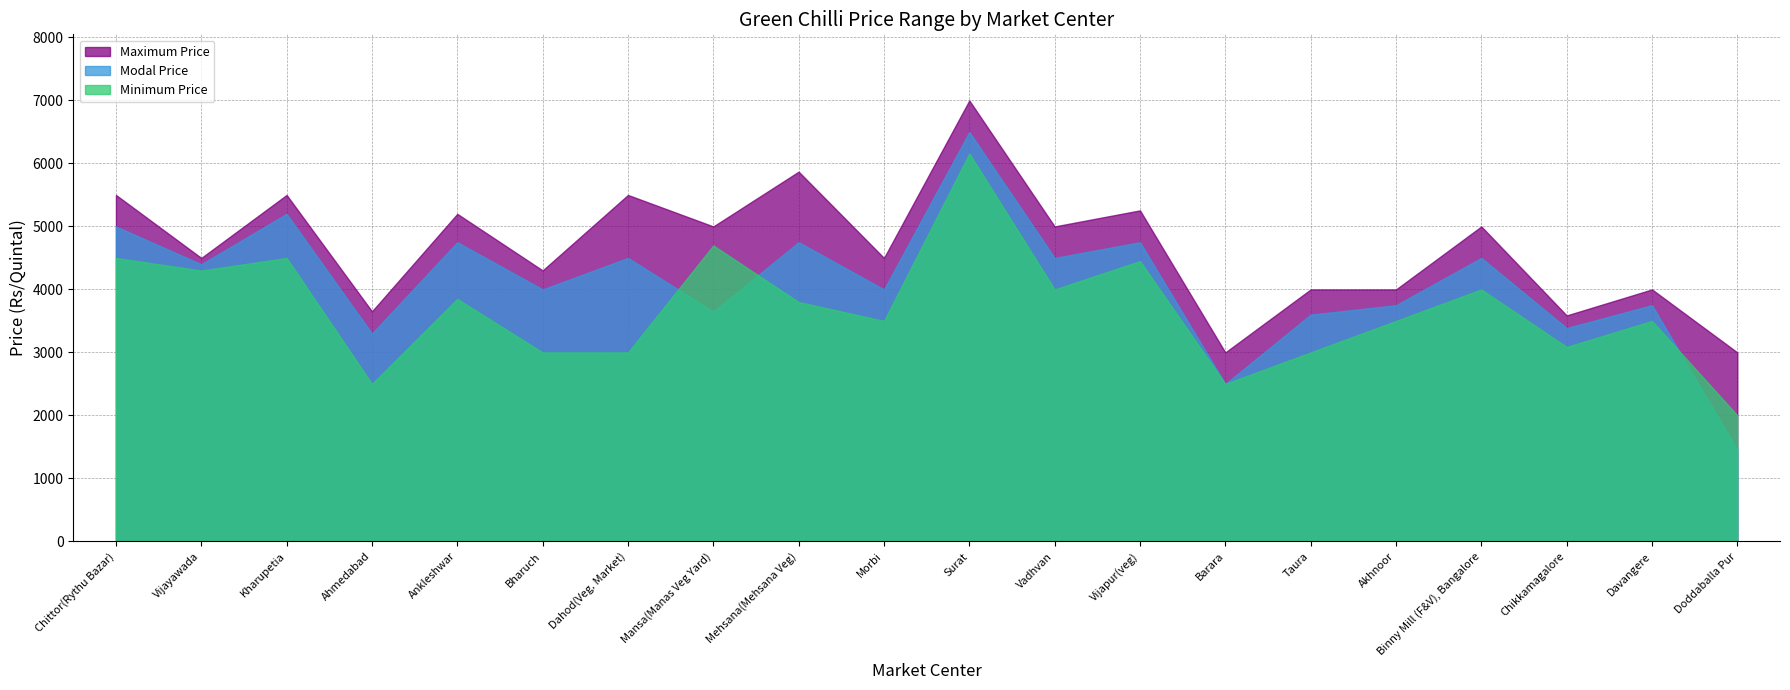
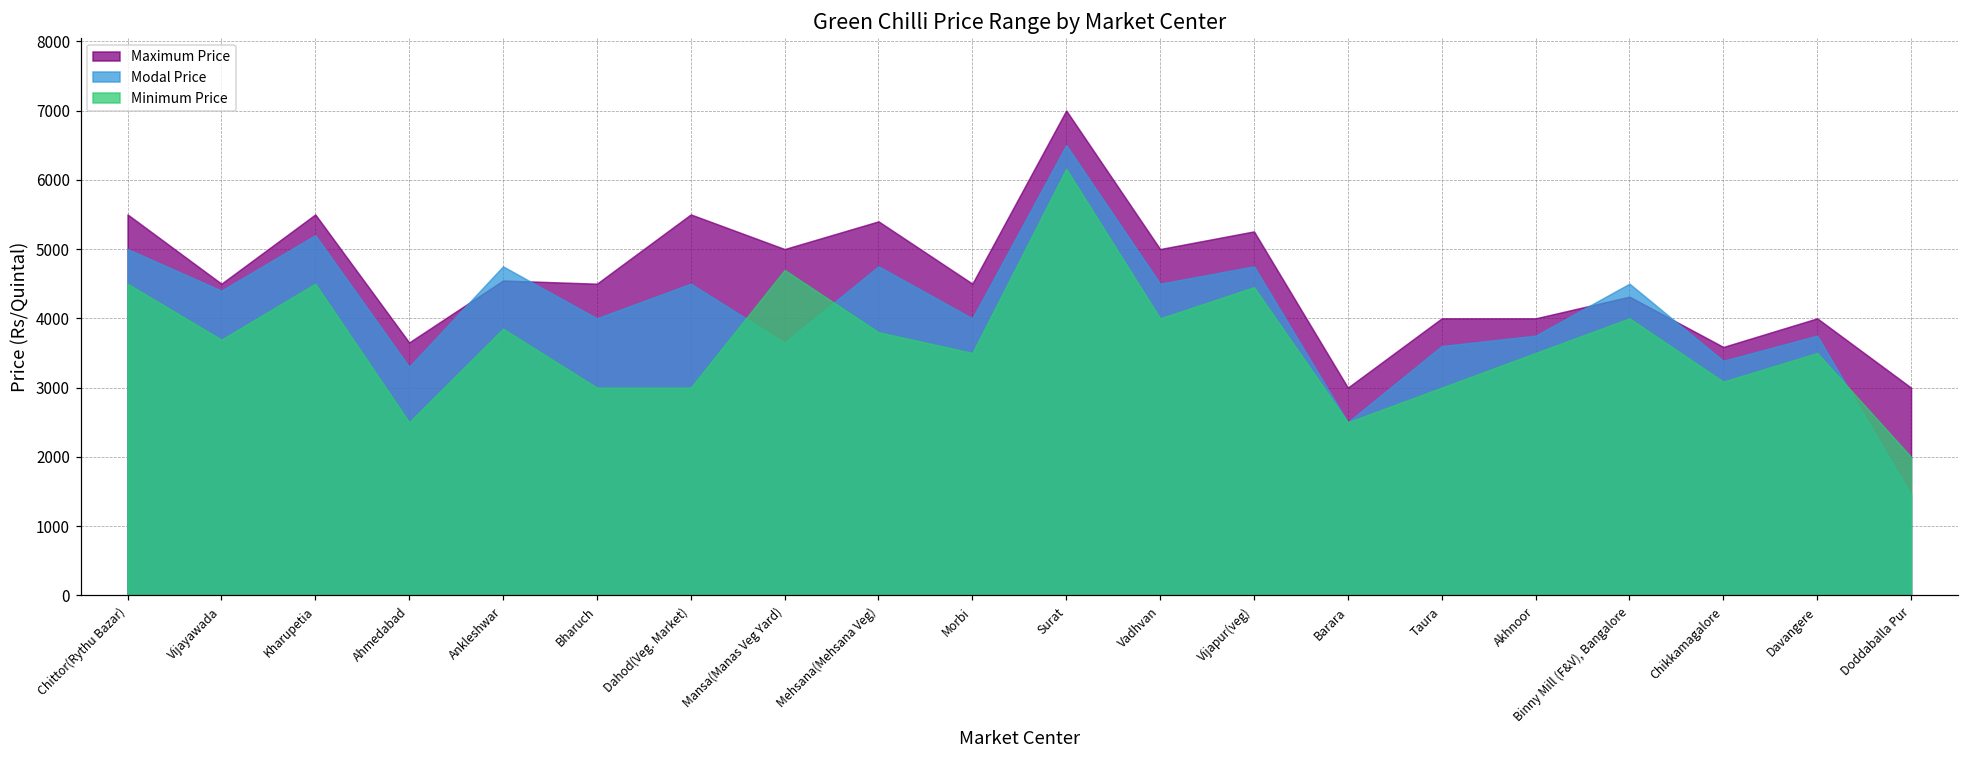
Minimum Price, Vijayawada: 4300 -> 3700
Maximum Price, Ankleshwar: 5200 -> 4500
Maximum Price, Bharuch: 4300 -> 4500
Maximum Price, Mehsana(Mehsana Veg): 5900 -> 5400
Maximum Price, Binny Mill (F&V), Bangalore: 5000 -> 4300
